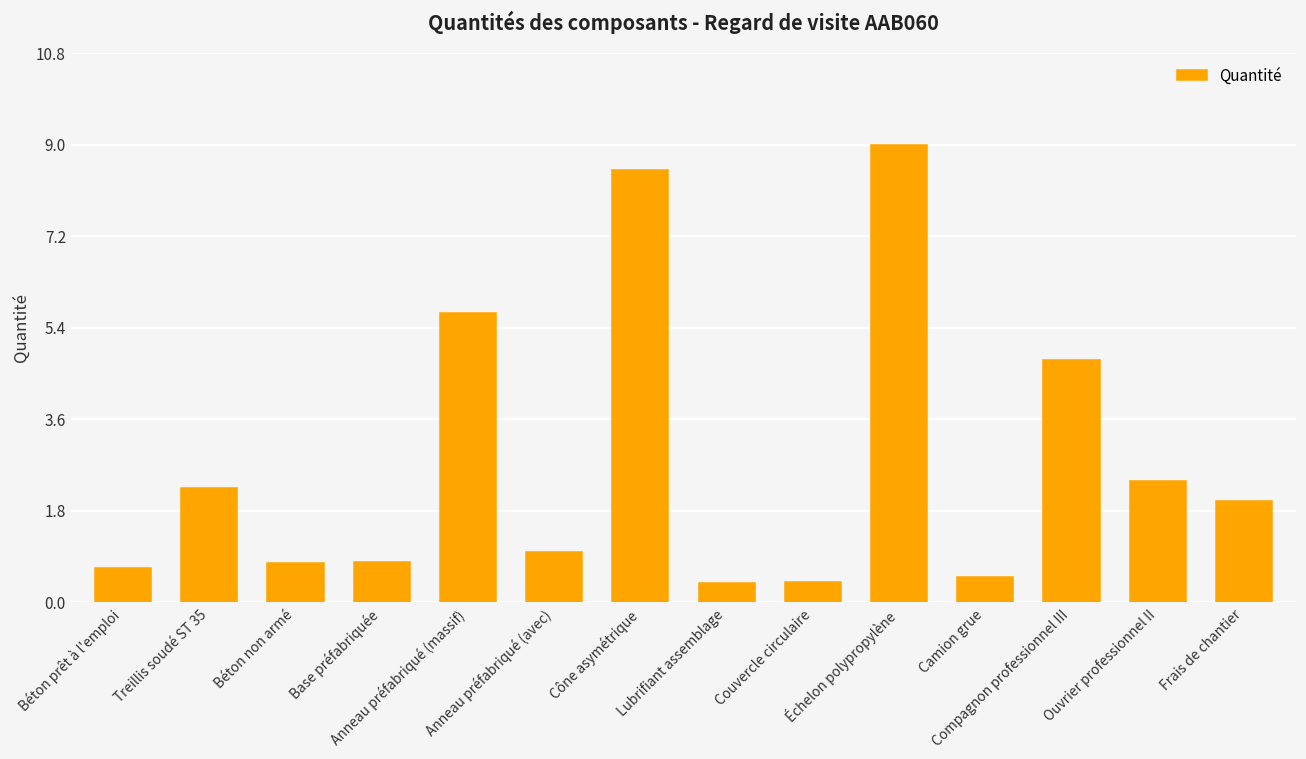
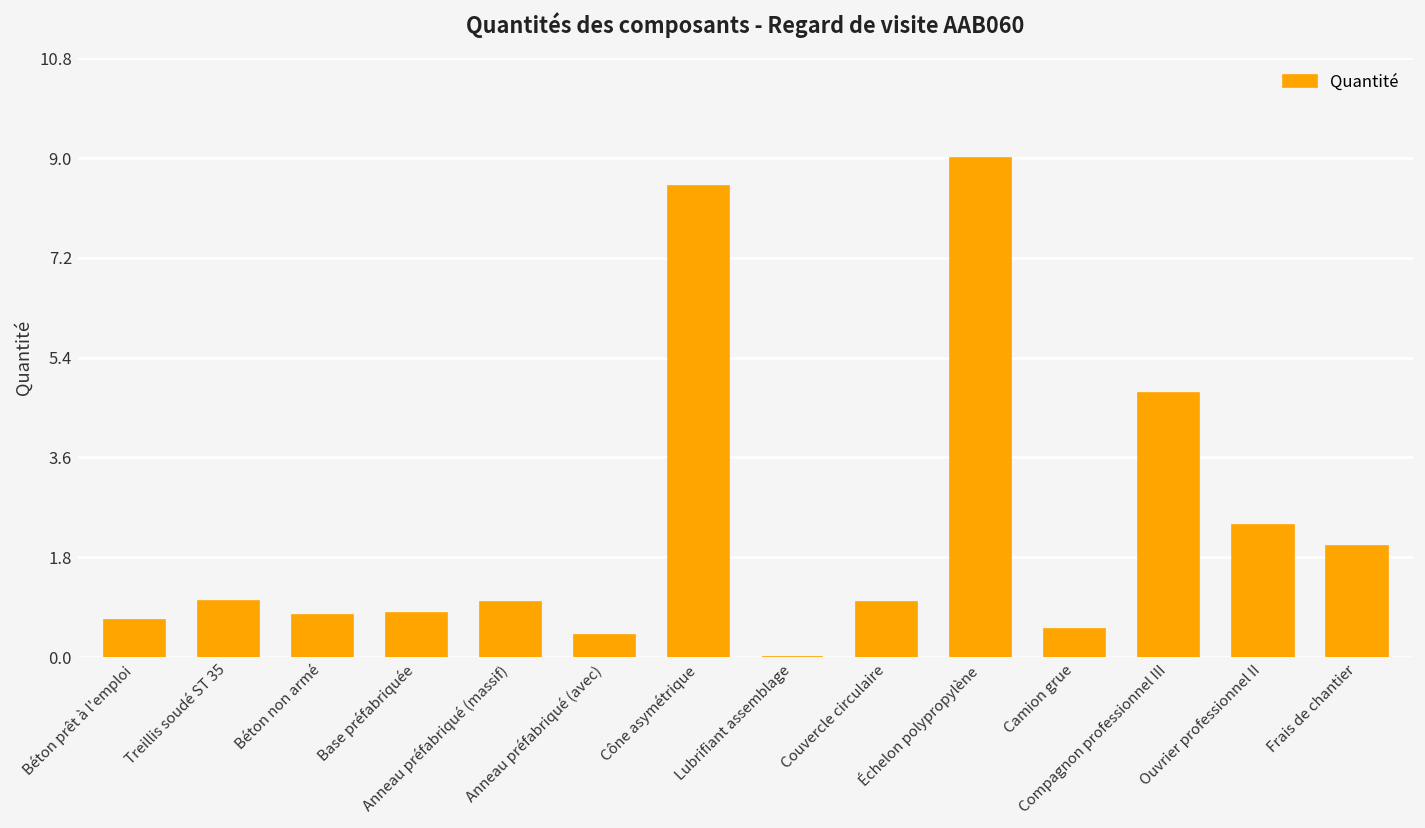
Treillis soudé ST 35: 2.3 -> 1.0
Anneau préfabriqué (massif): 5.7 -> 1.0
Anneau préfabriqué (avec): 1.0 -> 0.4
Lubrifiant assemblage: 0.4 -> 0.0
Couvercle circulaire: 0.4 -> 1.0
